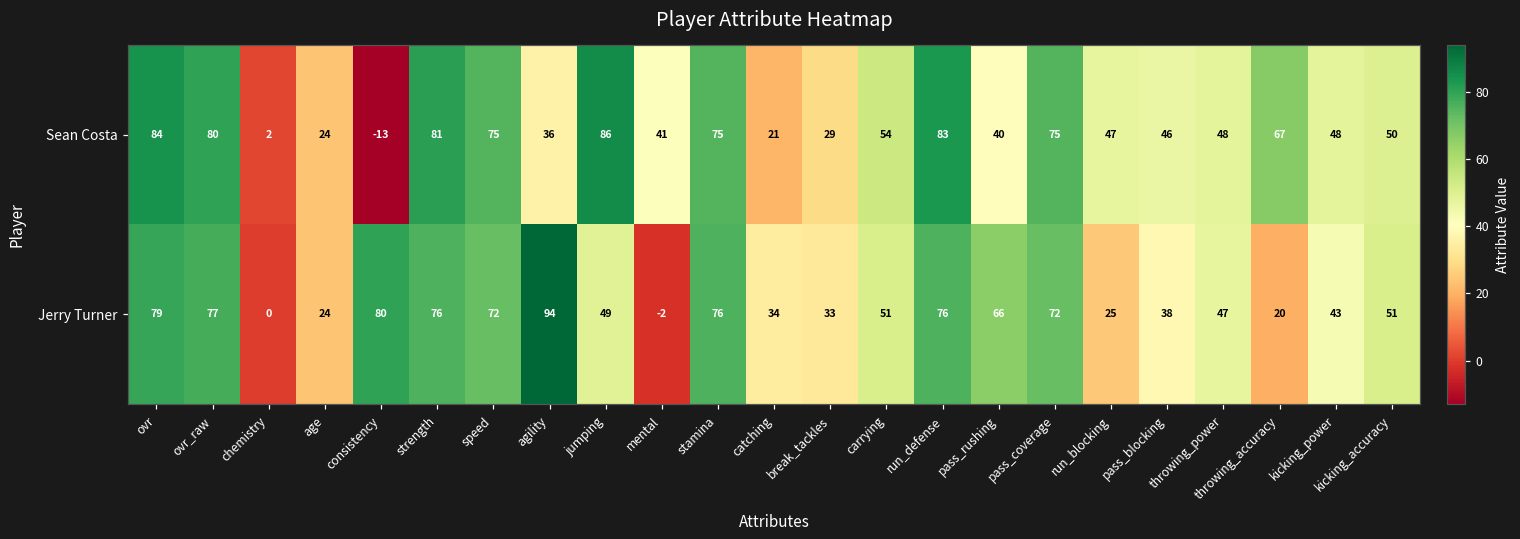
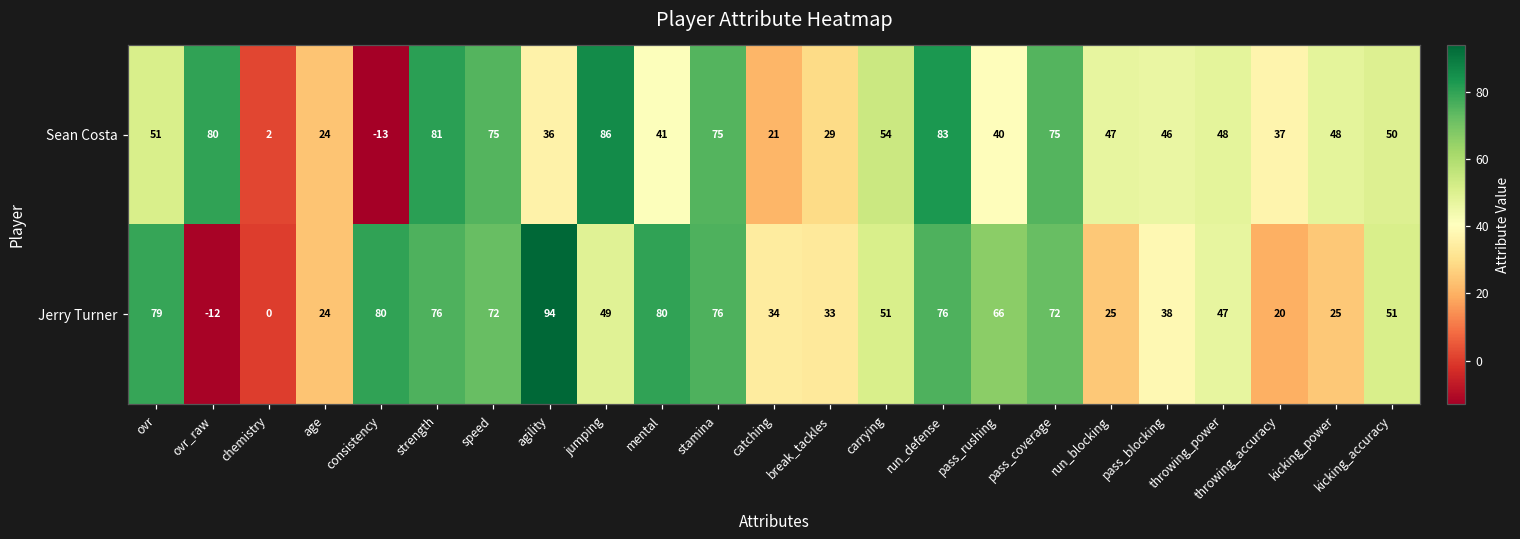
Sean Costa, ovr: 84 -> 51
Sean Costa, throwing_accuracy: 67 -> 37
Jerry Turner, ovr_raw: 77 -> -12
Jerry Turner, mental: -2 -> 80
Jerry Turner, kicking_power: 43 -> 25
